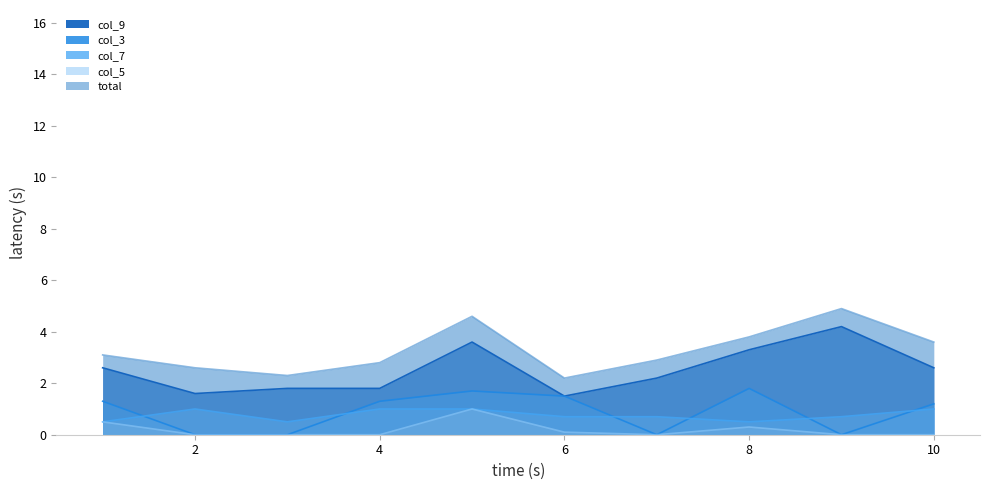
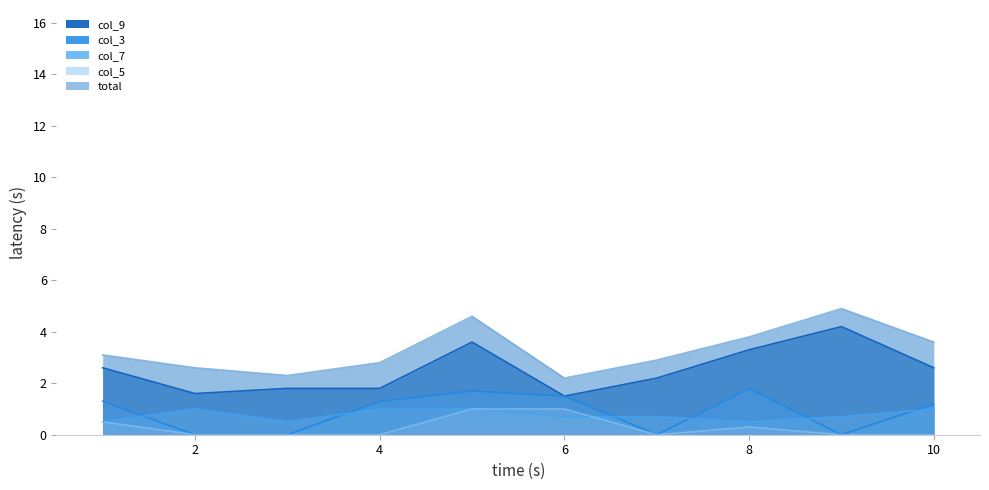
col_5, 6: 0.1 -> 1.0
